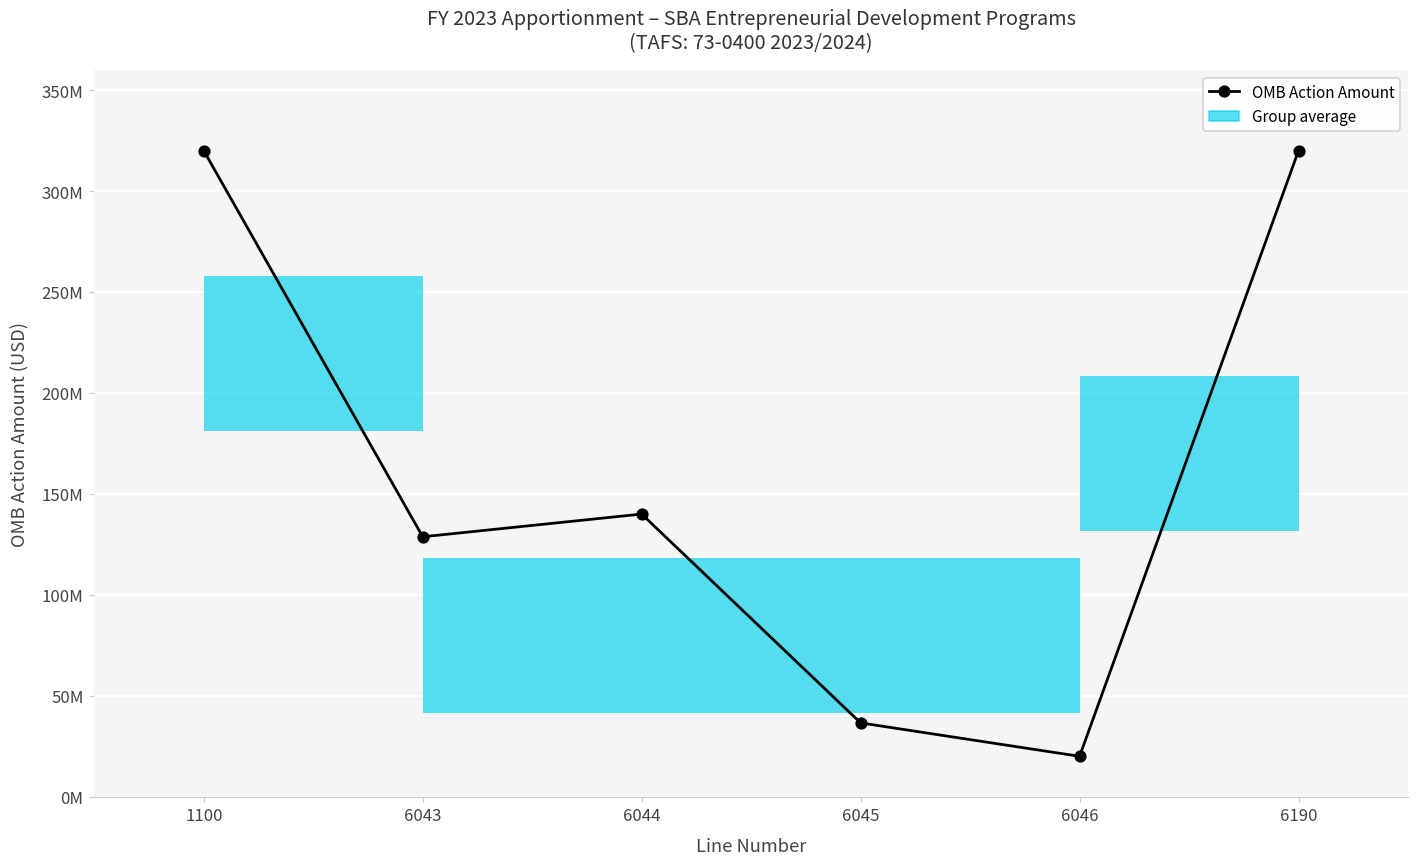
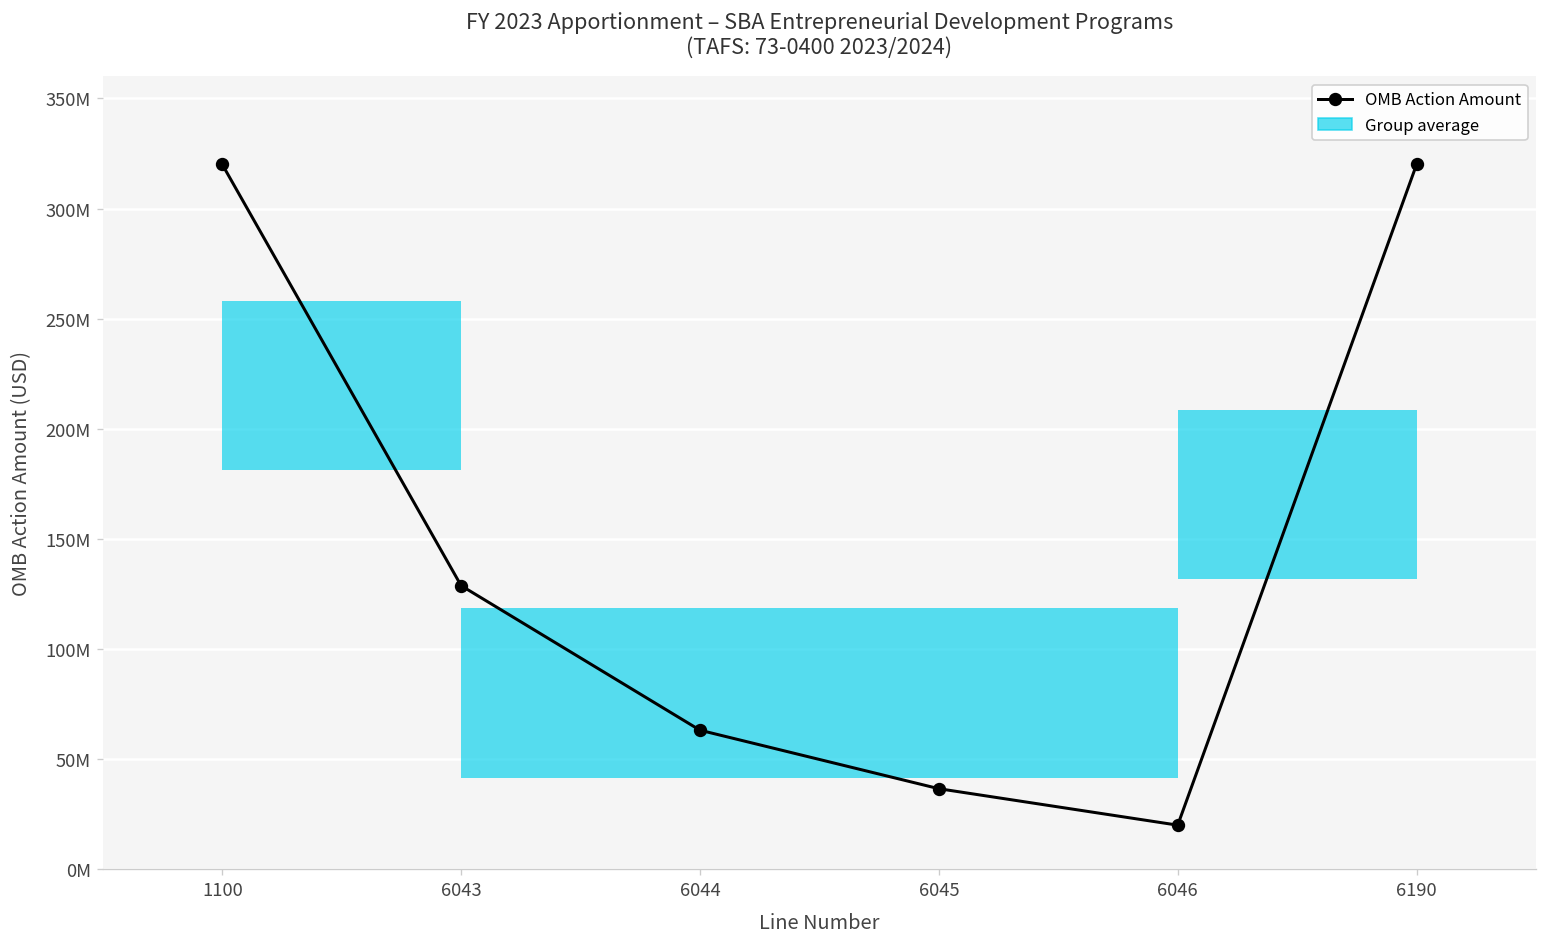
6044: 140000000 -> 63000000
